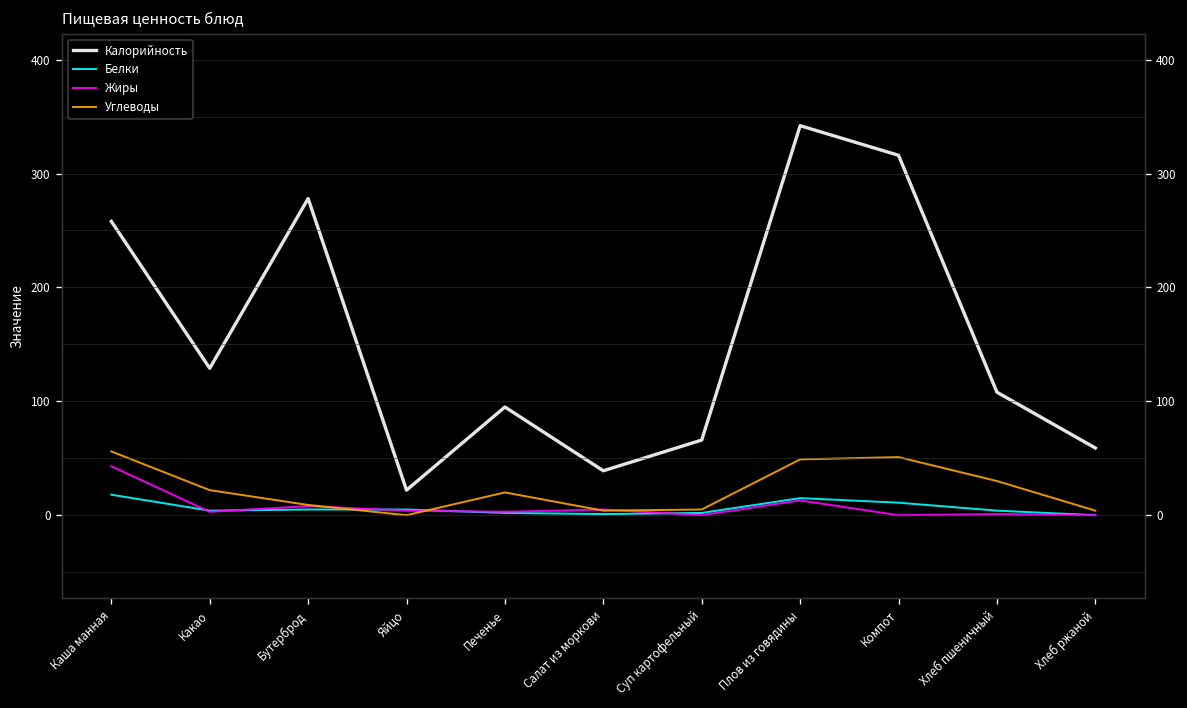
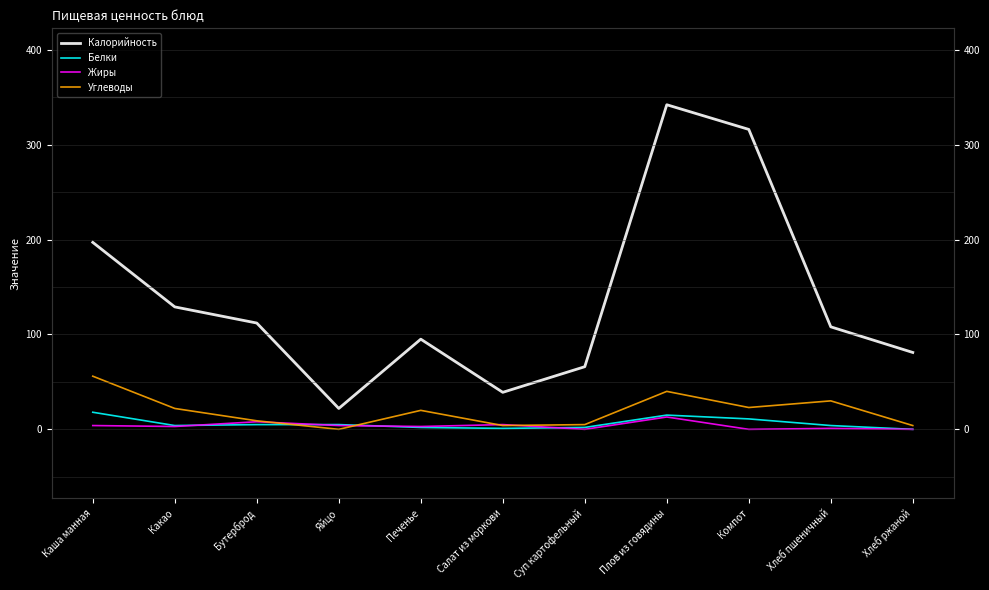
Калорийность, Каша манная: 260 -> 200
Жиры, Каша манная: 40 -> 0
Калорийность, Бутерброд: 280 -> 110
Углеводы, Плов из говядины: 50 -> 40
Углеводы, Компот: 50 -> 20
Калорийность, Хлеб ржаной: 60 -> 80
